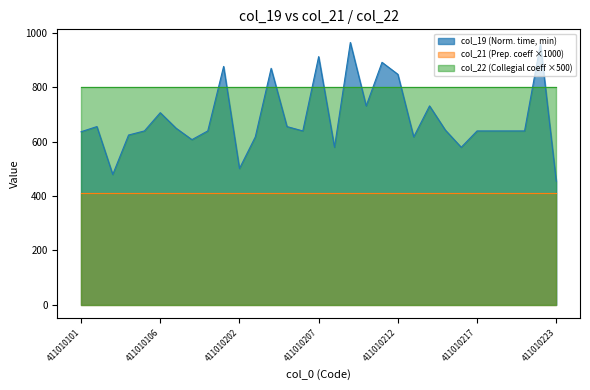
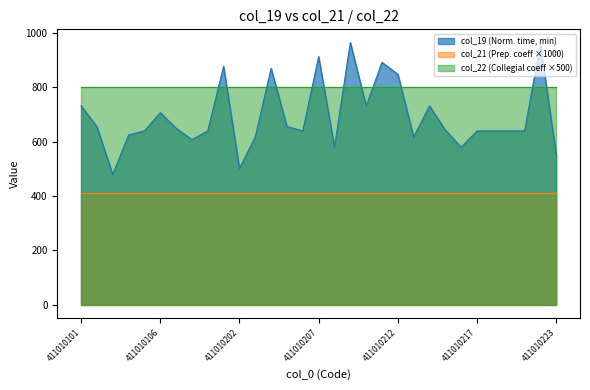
col_19 (Norm. time, min), 411010101: 640 -> 730
col_19 (Norm. time, min), 411010223: 450 -> 550
